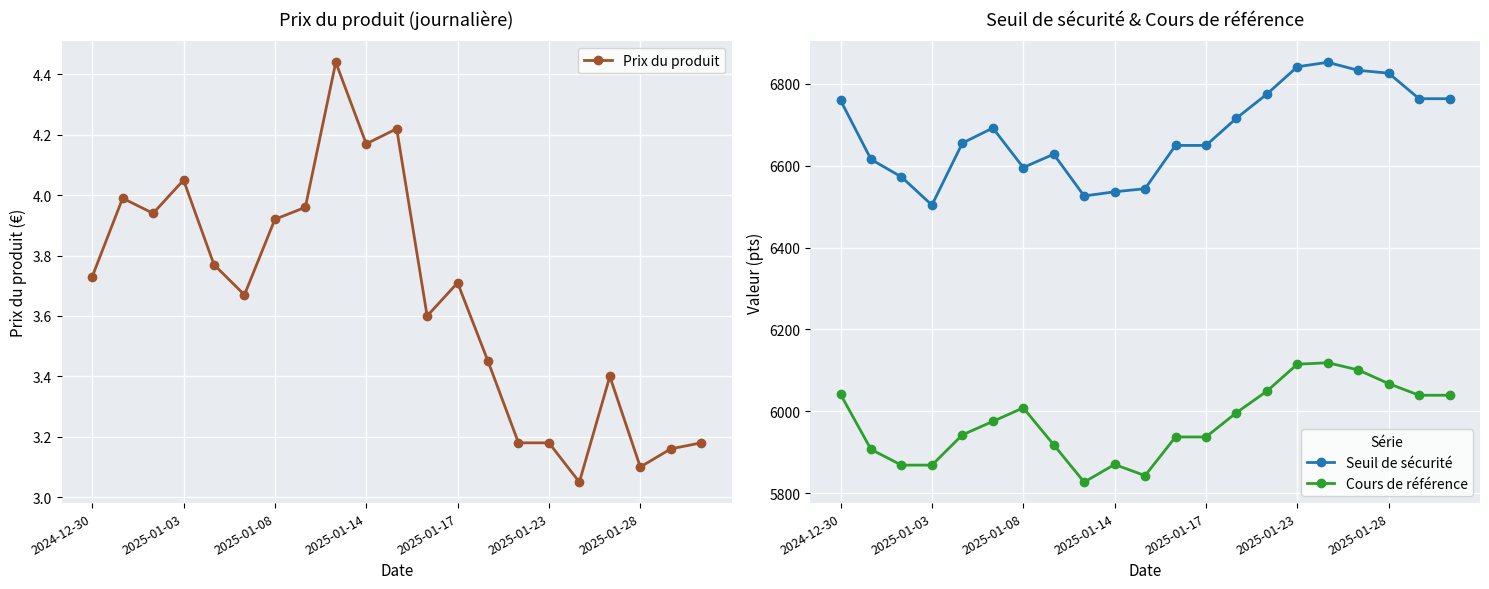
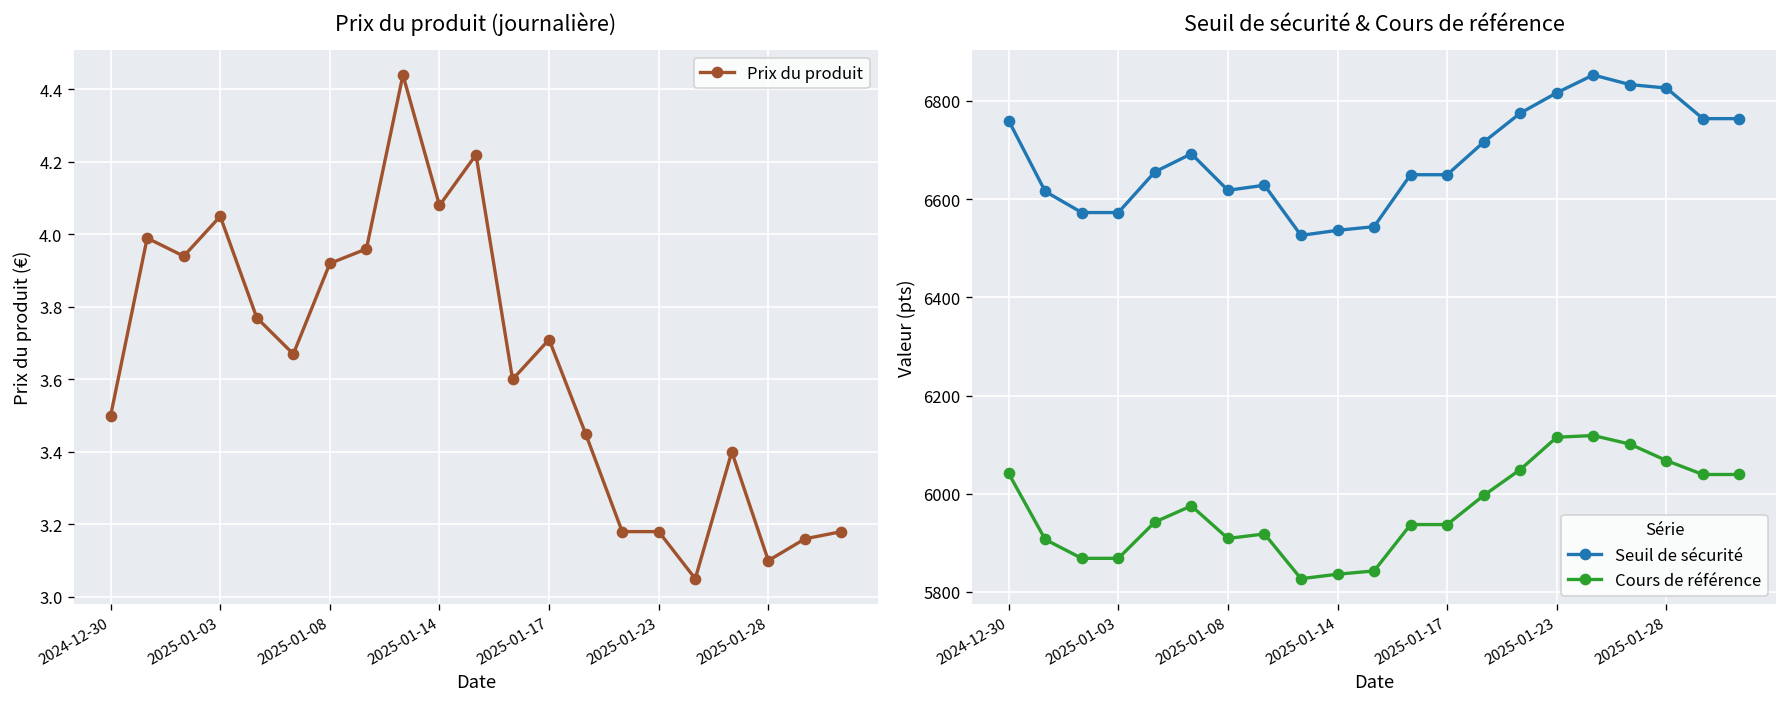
Prix du produit (journalière), 2024-12-30: 3.73 -> 3.50
Prix du produit (journalière), 2025-01-14: 4.17 -> 4.08
Seuil de sécurité & Cours de référence, Seuil de sécurité, 2025-01-03: 6500 -> 6570
Seuil de sécurité & Cours de référence, Seuil de sécurité, 2025-01-08: 6600 -> 6620
Seuil de sécurité & Cours de référence, Cours de référence, 2025-01-08: 6010 -> 5910
Seuil de sécurité & Cours de référence, Cours de référence, 2025-01-14: 5870 -> 5840
Seuil de sécurité & Cours de référence, Seuil de sécurité, 2025-01-23: 6840 -> 6820
